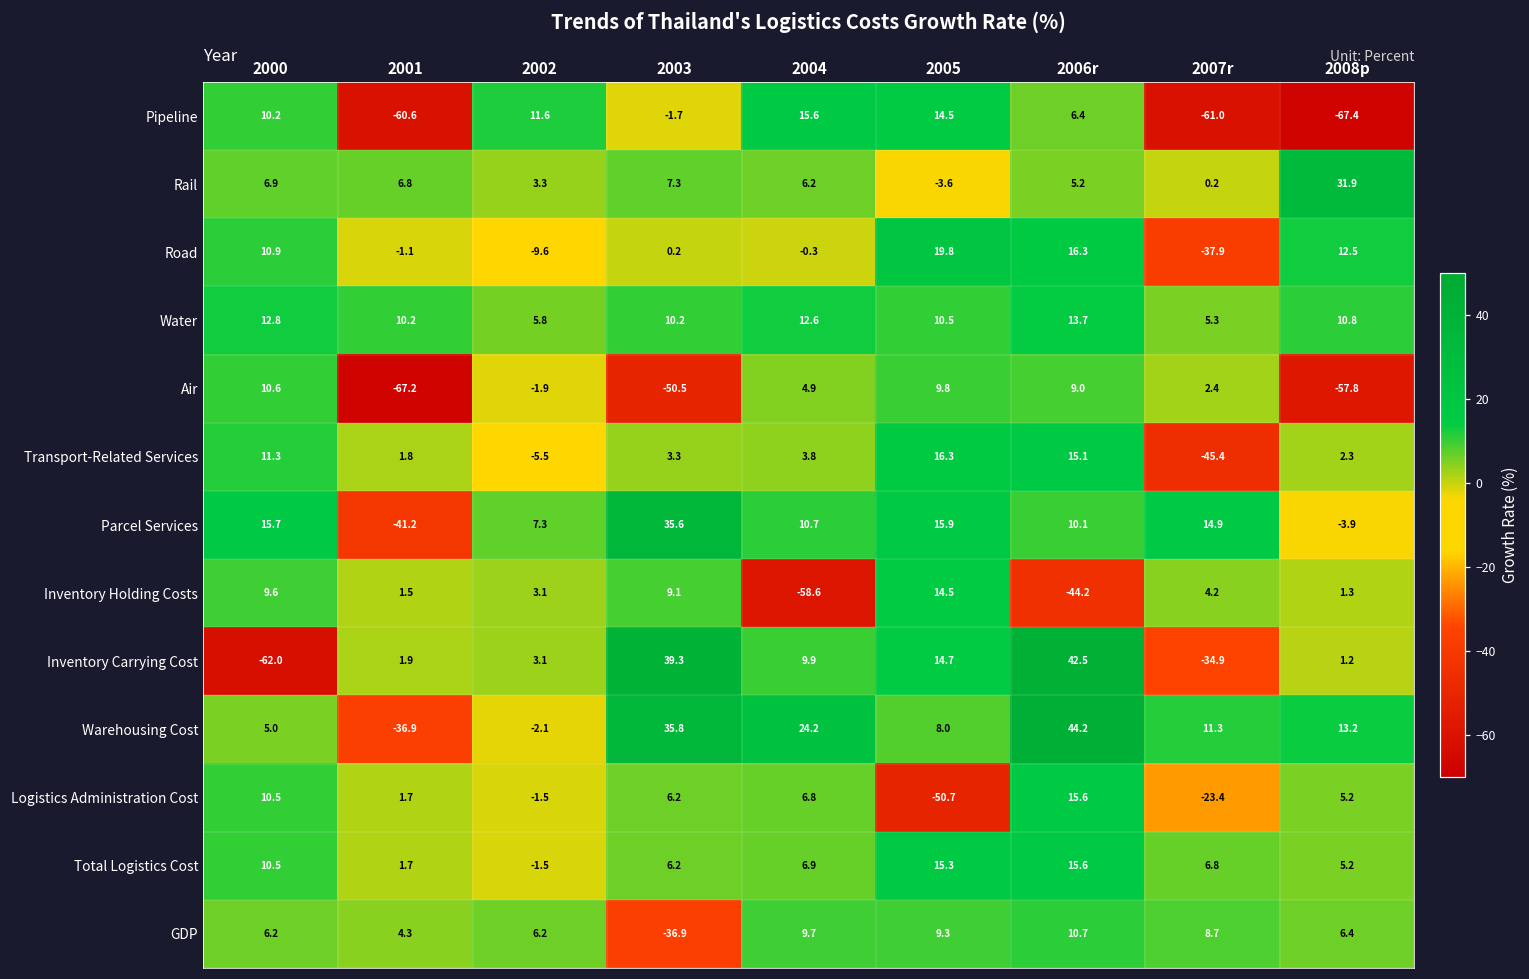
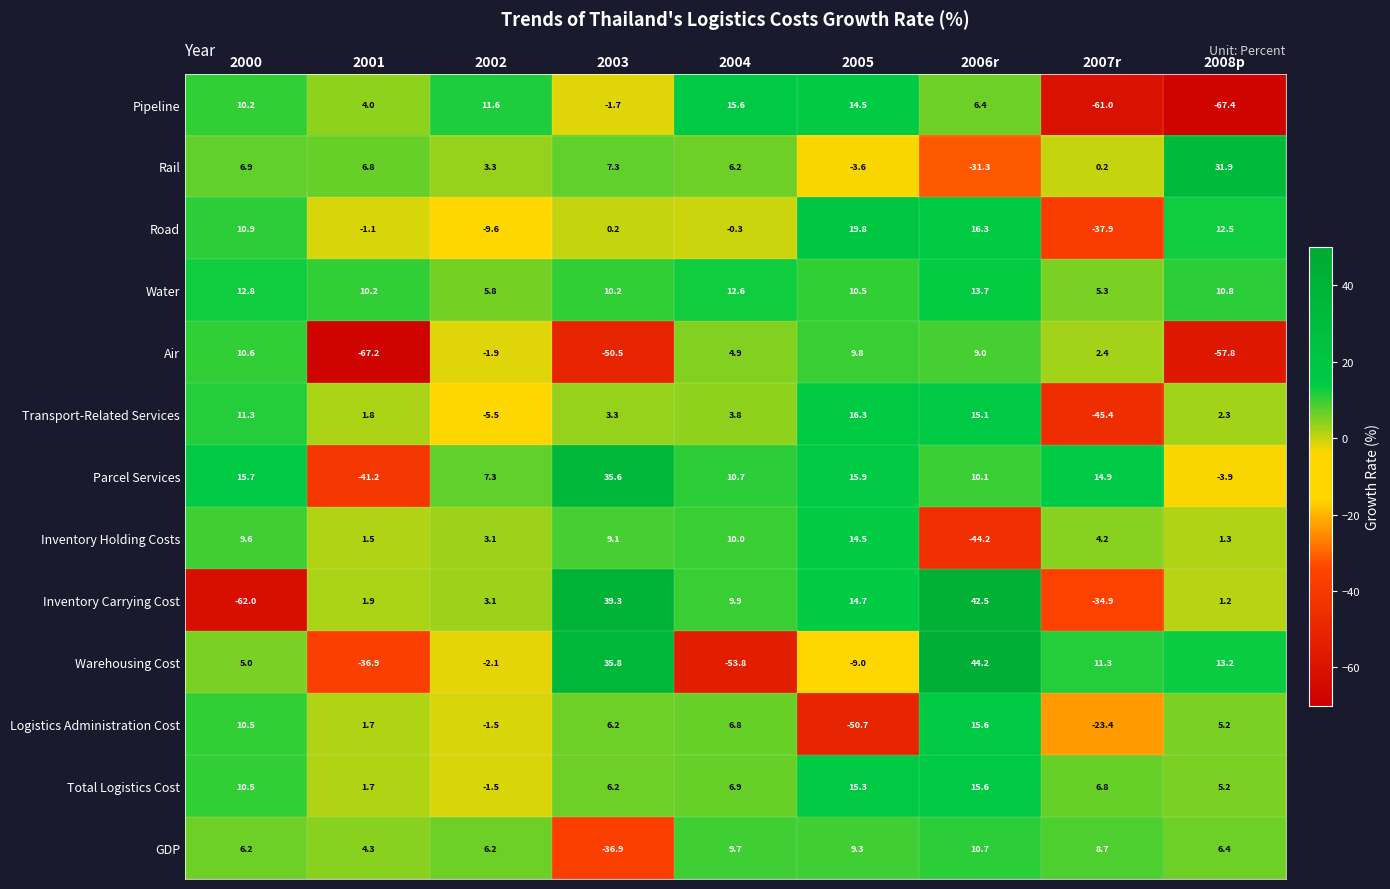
Pipeline, 2001: -60.6 -> 4.0
Rail, 2006r: 5.2 -> -31.3
Inventory Holding Costs, 2004: -58.6 -> 10.0
Warehousing Cost, 2004: 24.2 -> -53.8
Warehousing Cost, 2005: 8.0 -> -9.0
